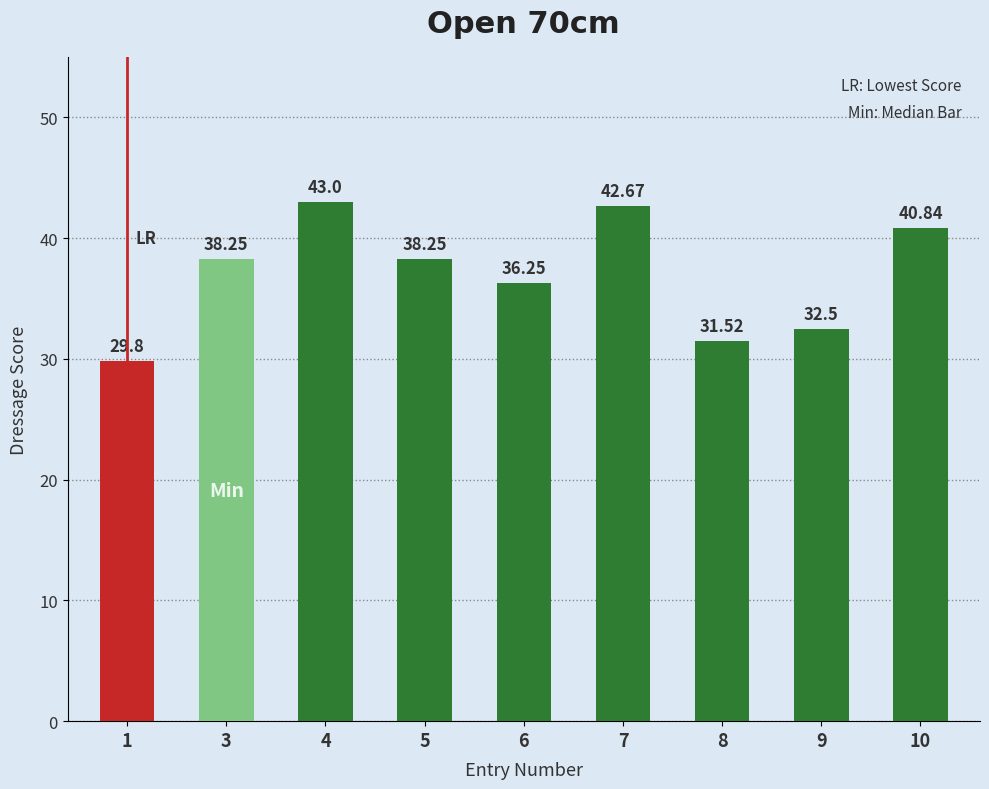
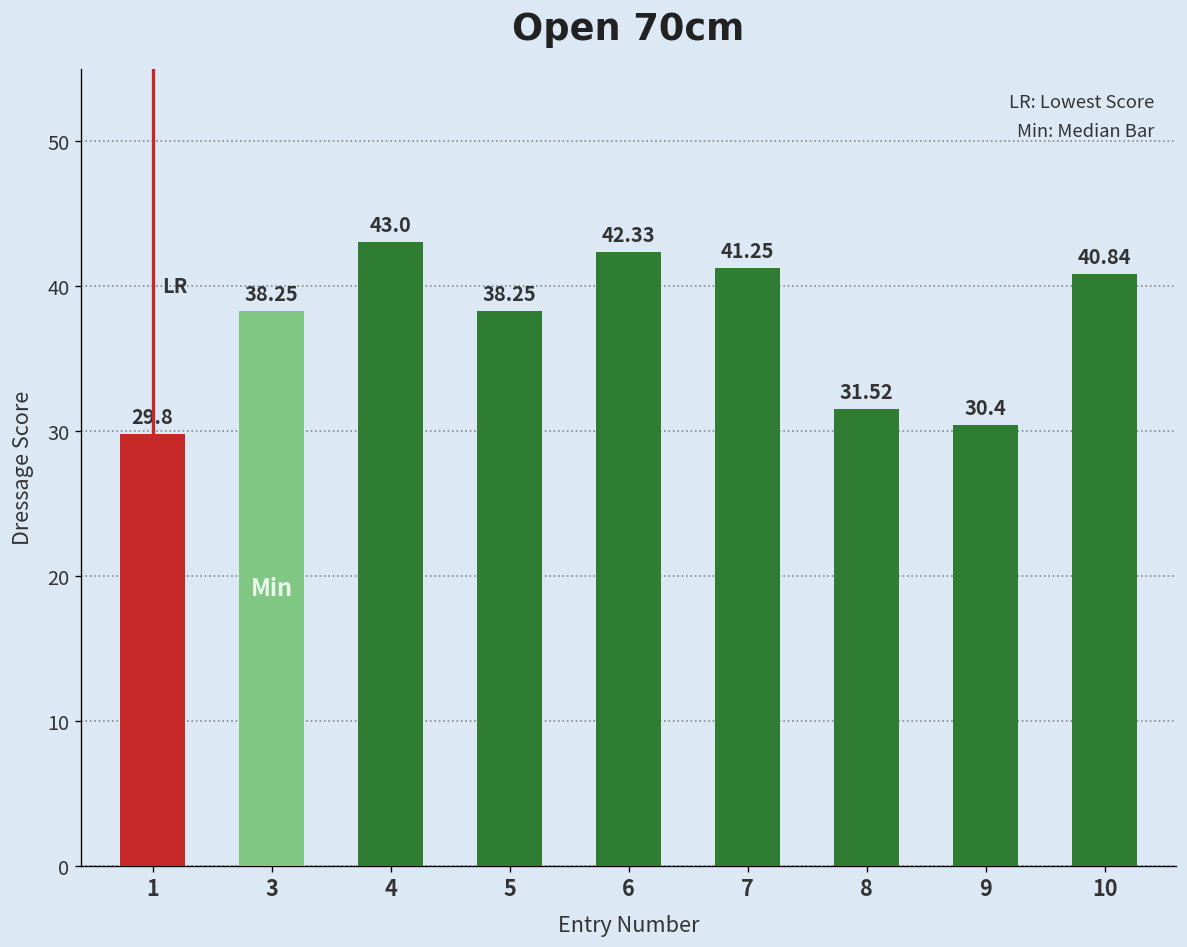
6: 36.25 -> 42.33
7: 42.67 -> 41.25
9: 32.5 -> 30.4
